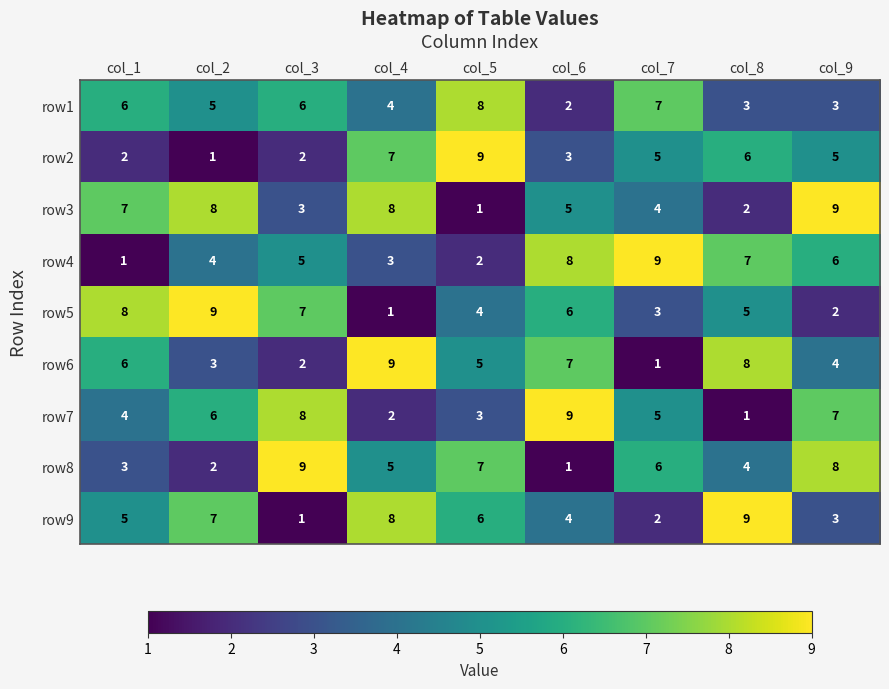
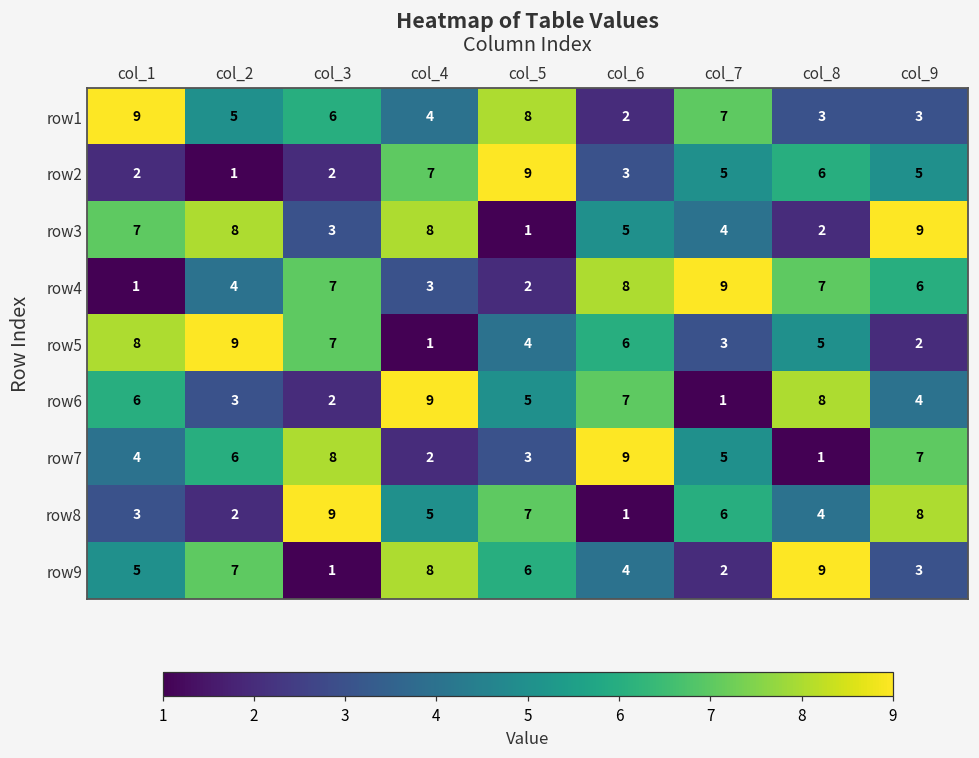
row1, col_1: 6 -> 9
row4, col_3: 5 -> 7
